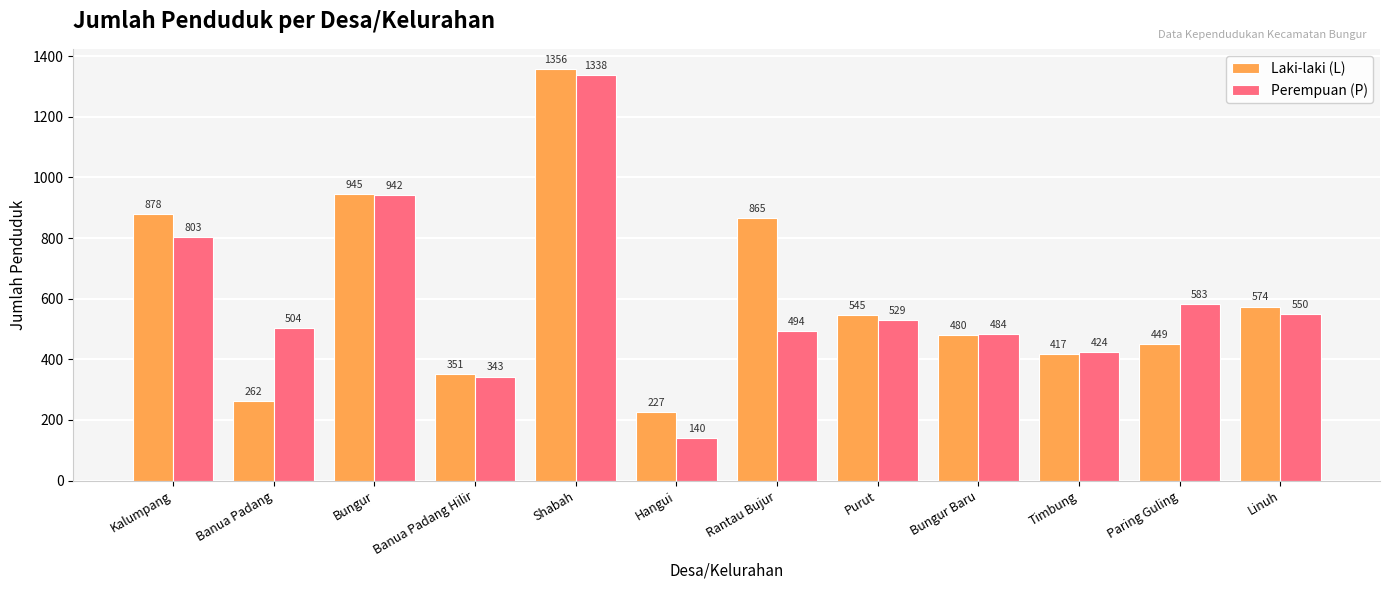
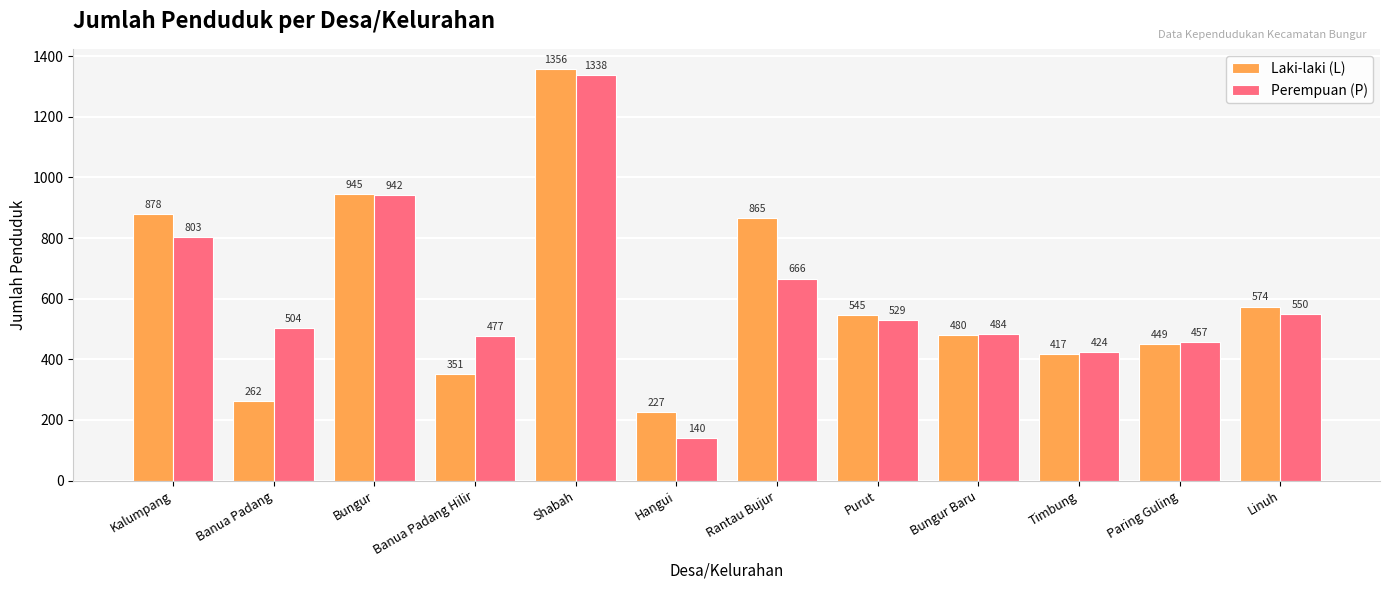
Perempuan (P), Banua Padang Hilir: 343 -> 477
Perempuan (P), Rantau Bujur: 494 -> 666
Perempuan (P), Paring Guling: 583 -> 457
